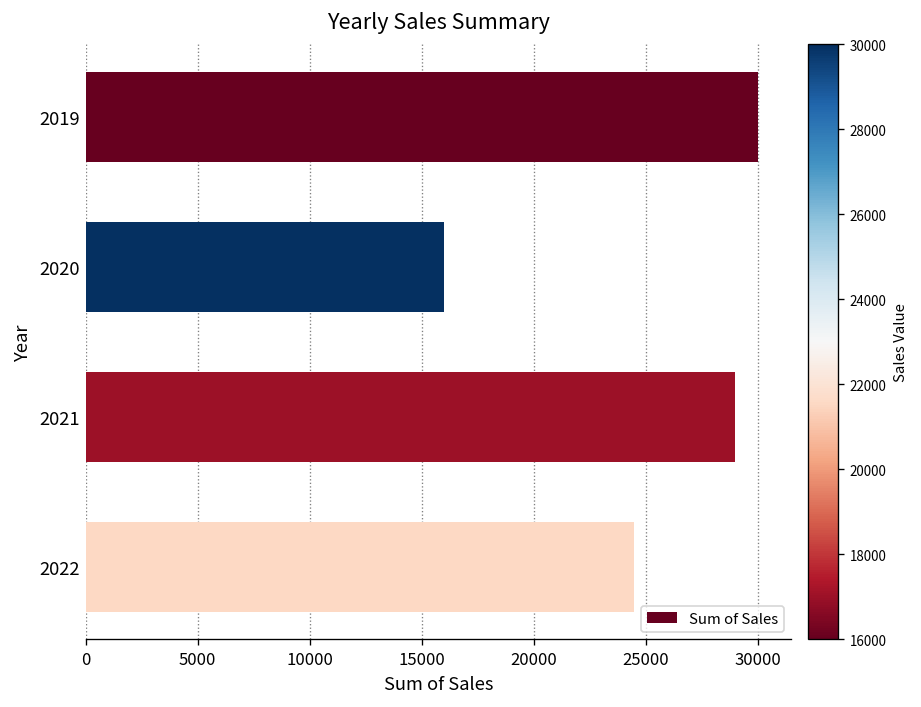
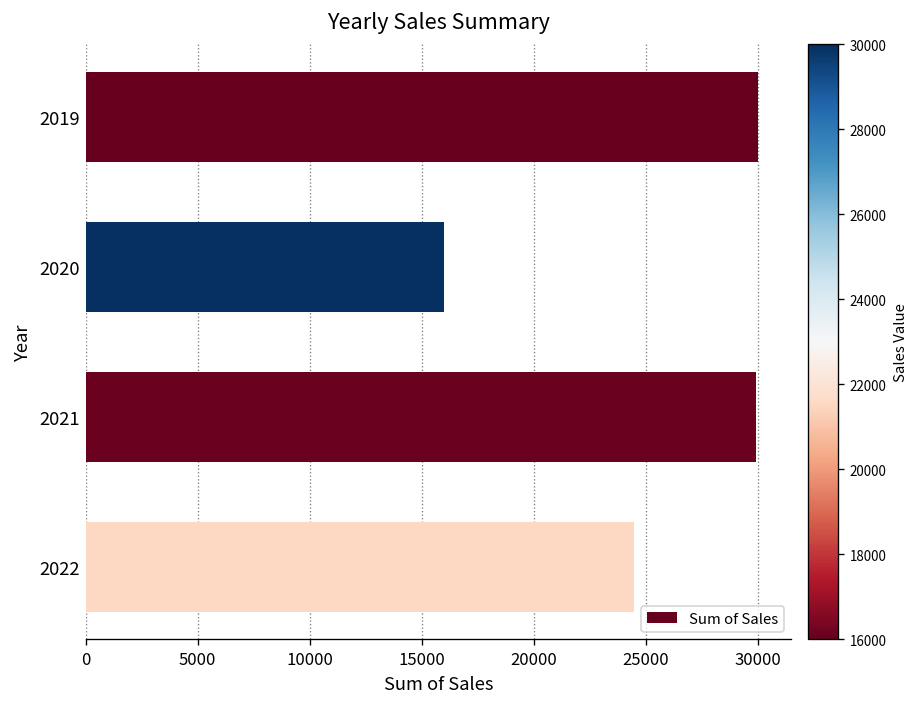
2021: 29000 -> 29900
